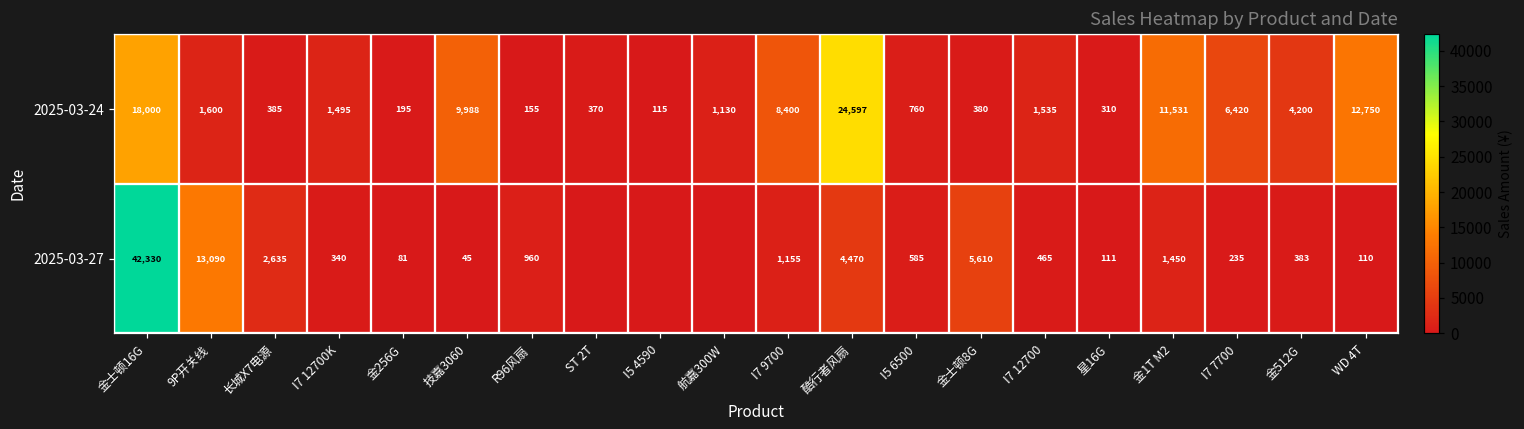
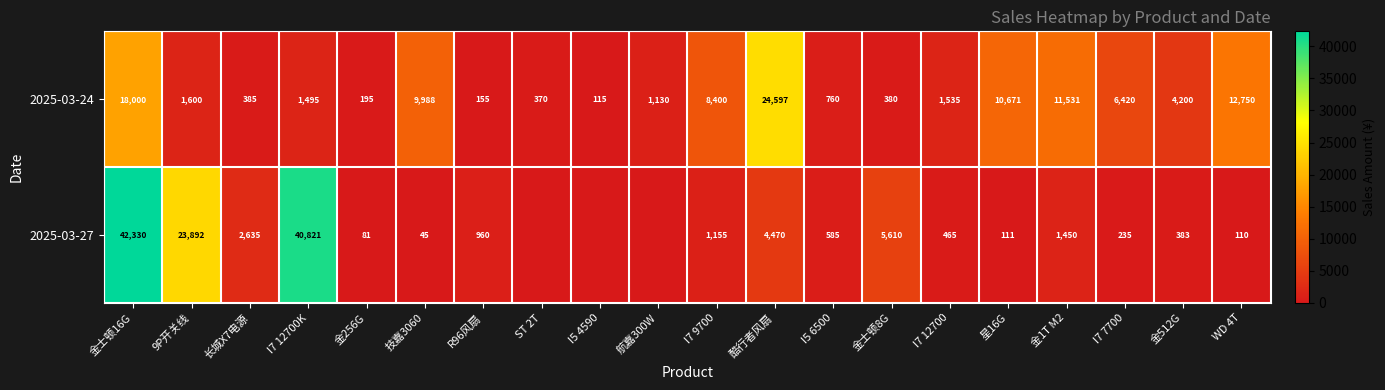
2025-03-24, 星16G: 310 -> 10,671
2025-03-27, 9P开关线: 13,090 -> 23,892
2025-03-27, I7 12700K: 340 -> 40,821
